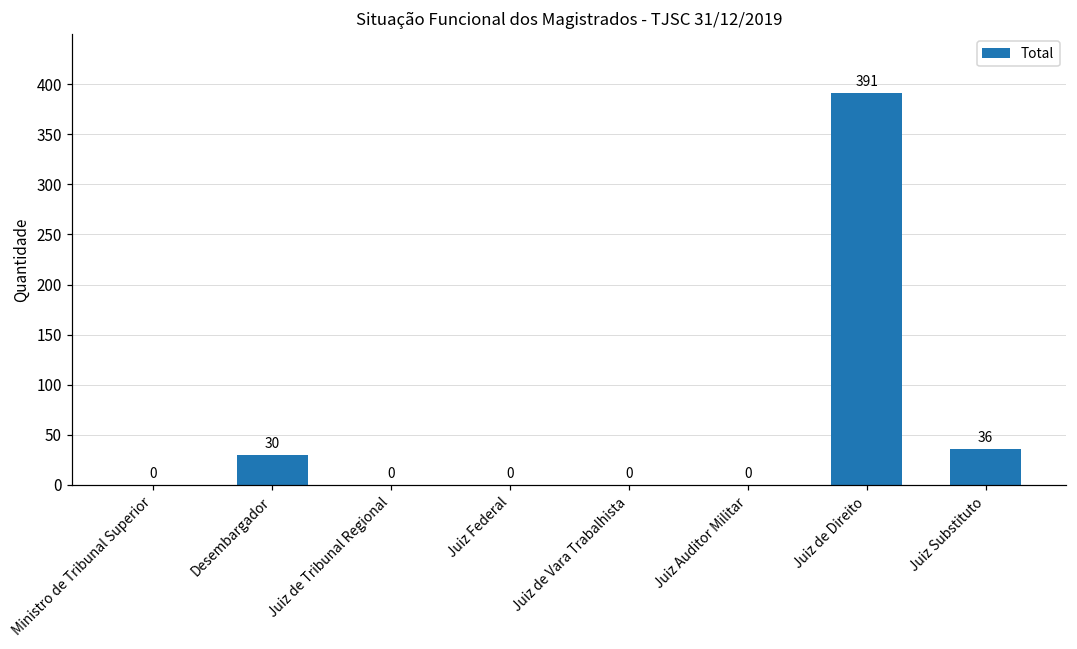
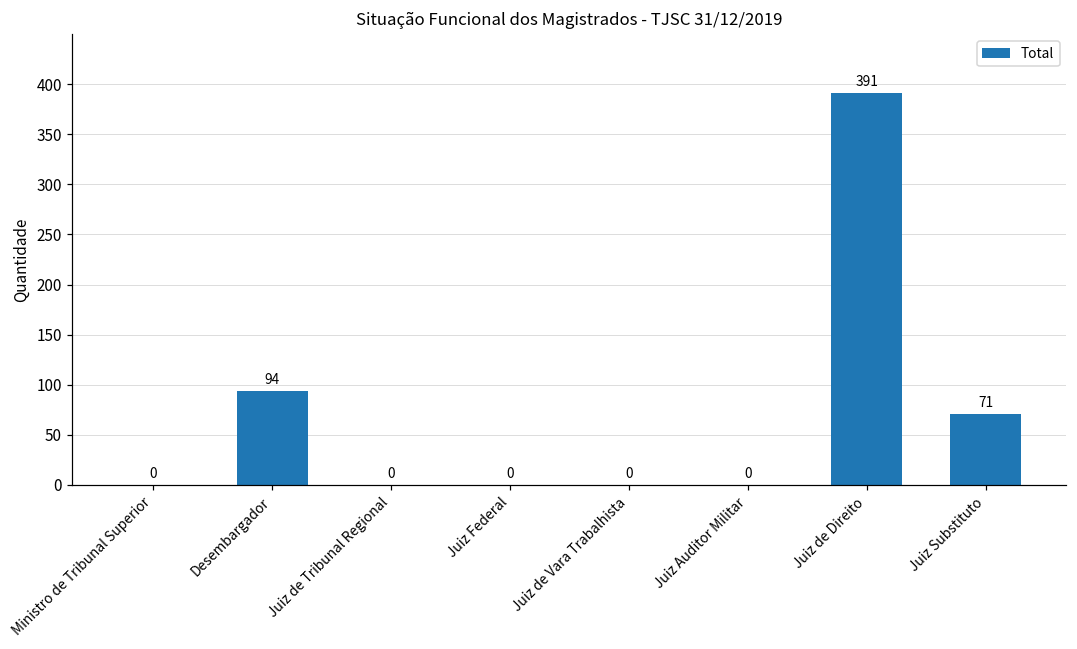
Desembargador: 30 -> 94
Juiz Substituto: 36 -> 71
